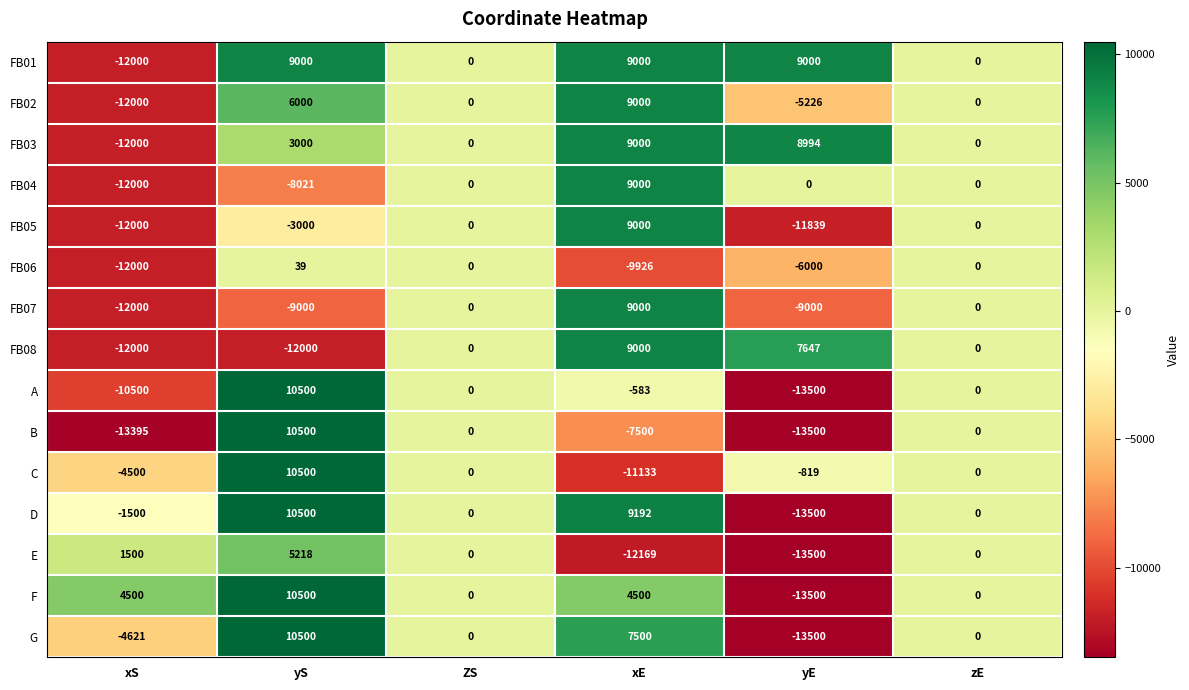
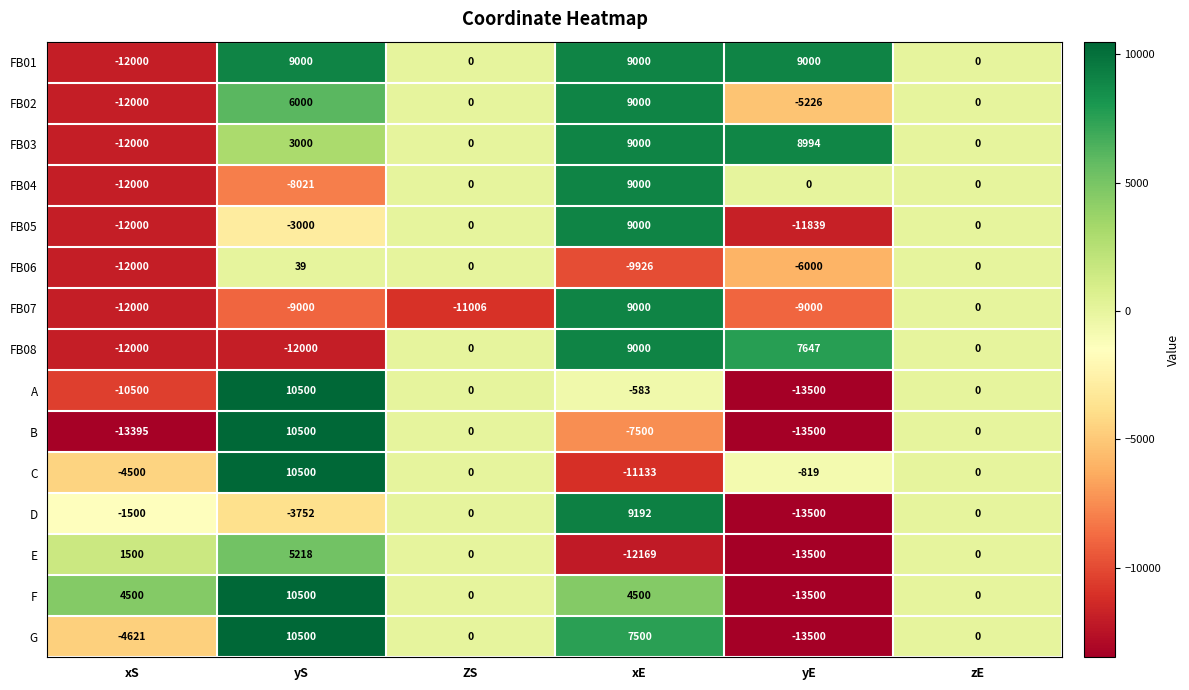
FB07, ZS: 0 -> -11006
D, yS: 10500 -> -3752
